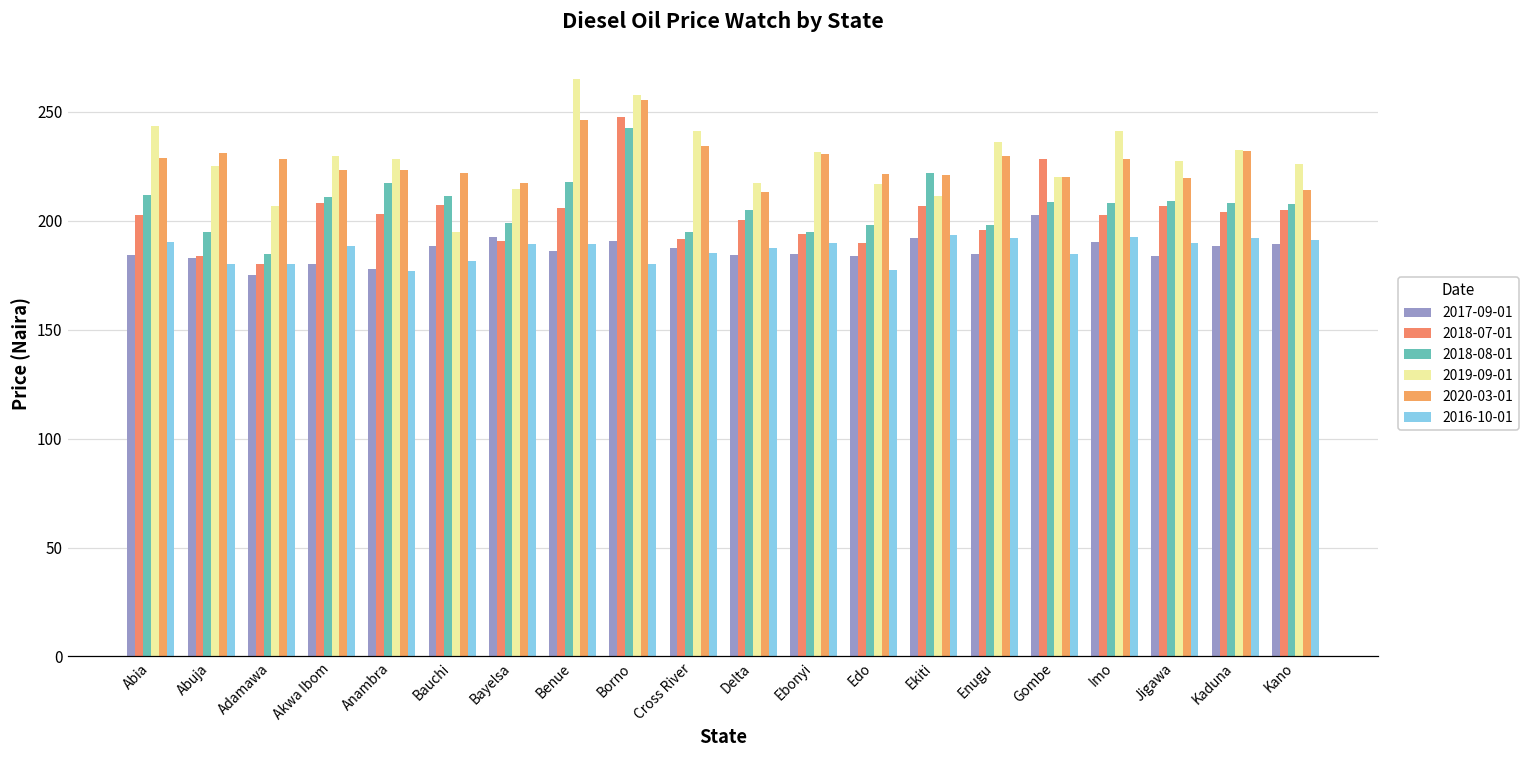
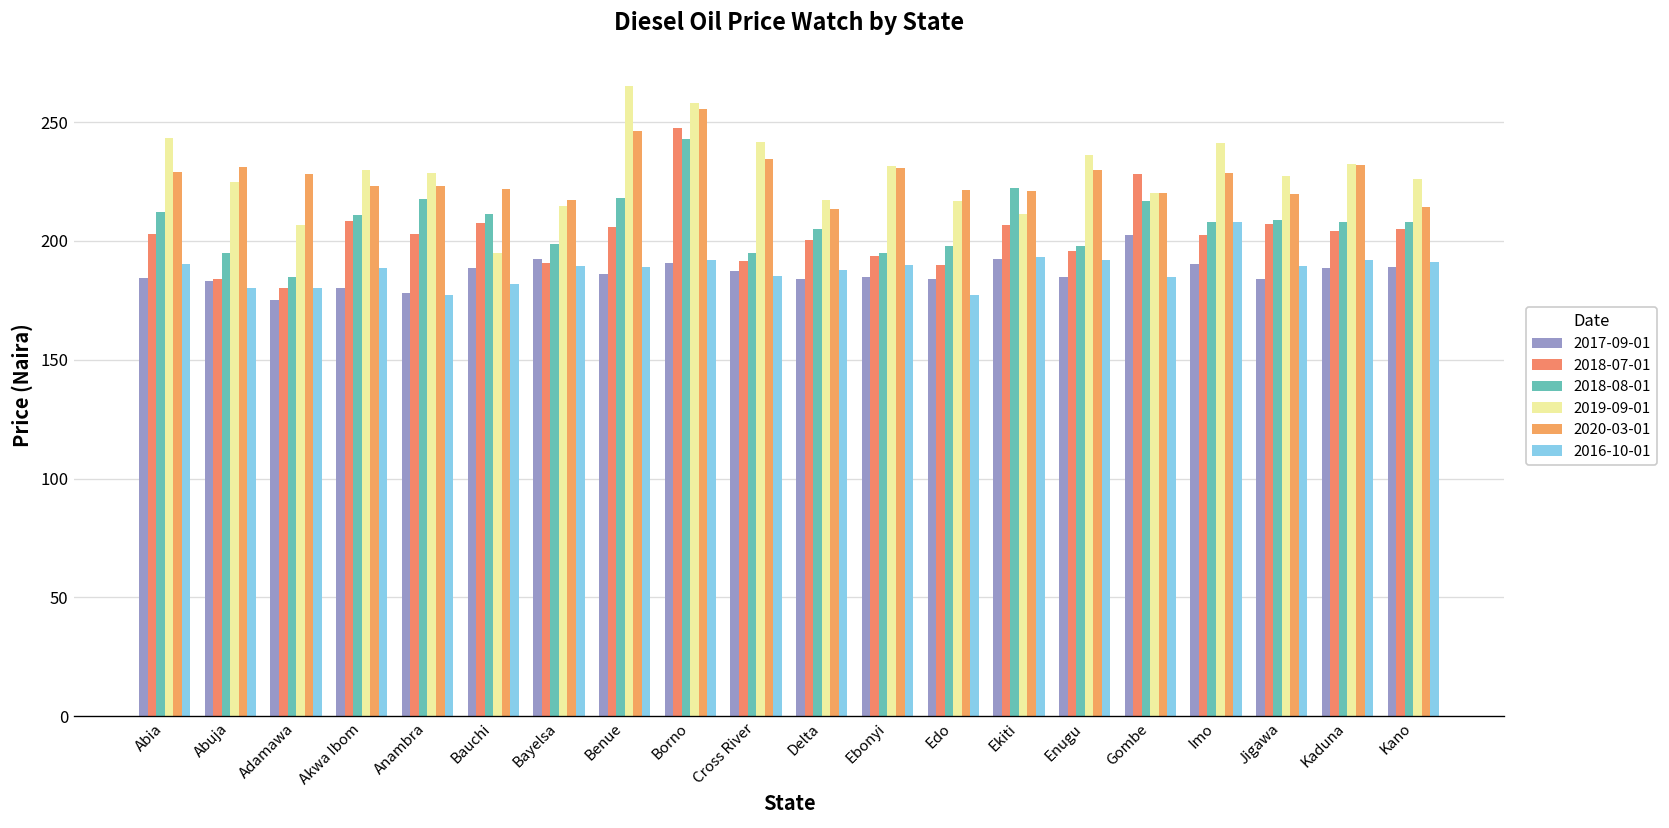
2016-10-01, Borno: 180 -> 192
2018-08-01, Gombe: 209 -> 217
2016-10-01, Imo: 193 -> 208
